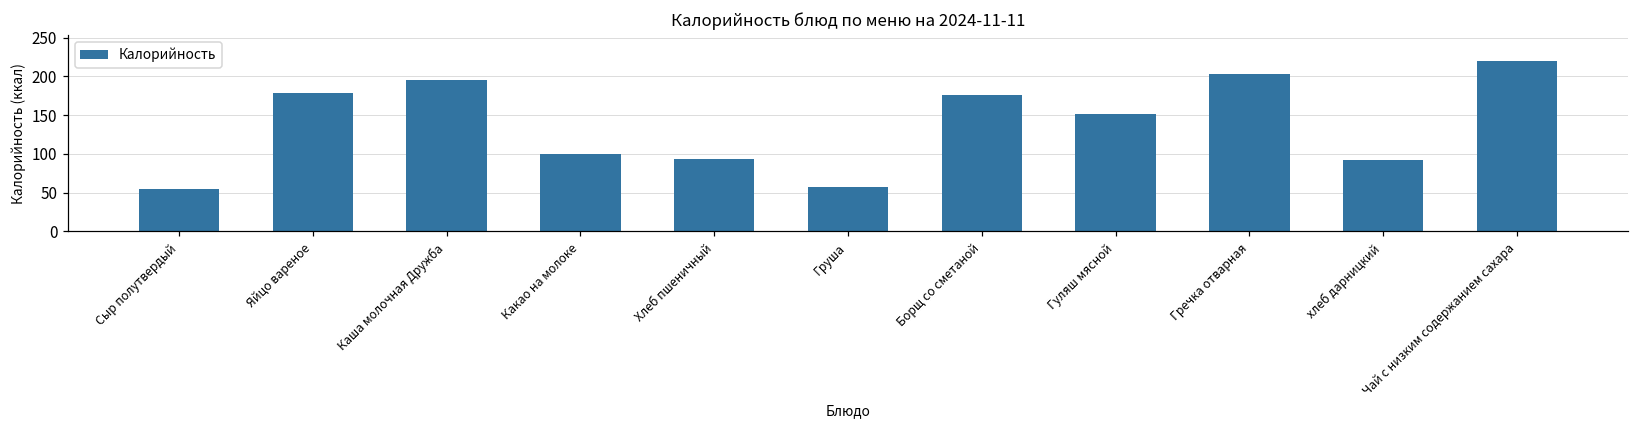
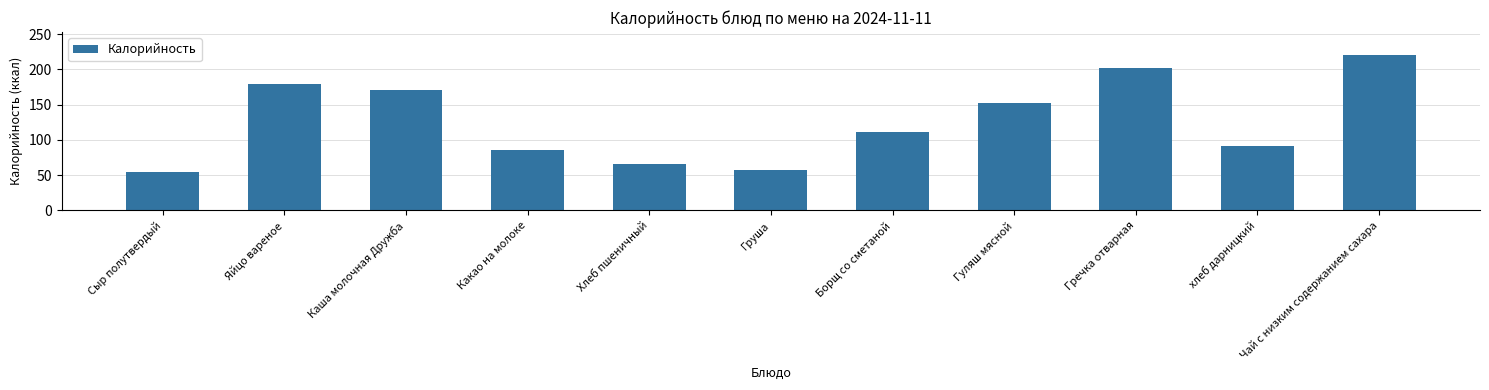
Каша молочная Дружба: 200 -> 170
Какао на молоке: 100 -> 90
Хлеб пшеничный: 90 -> 70
Борщ со сметаной: 180 -> 110
